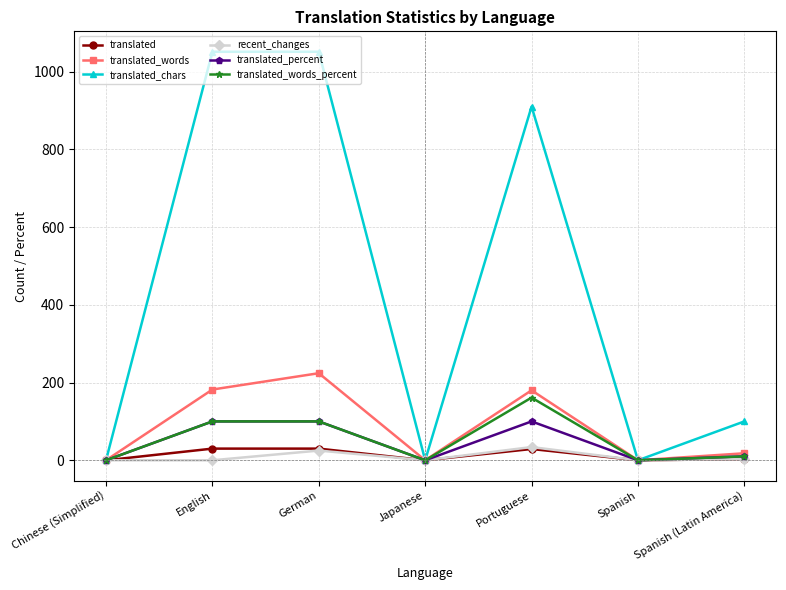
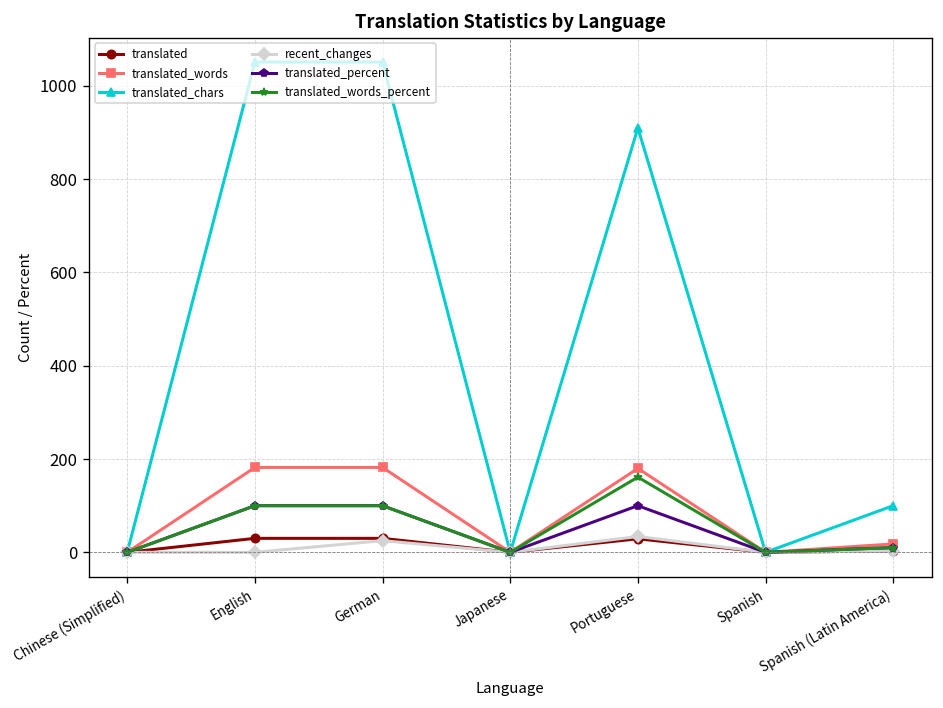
translated_words, German: 220 -> 180
